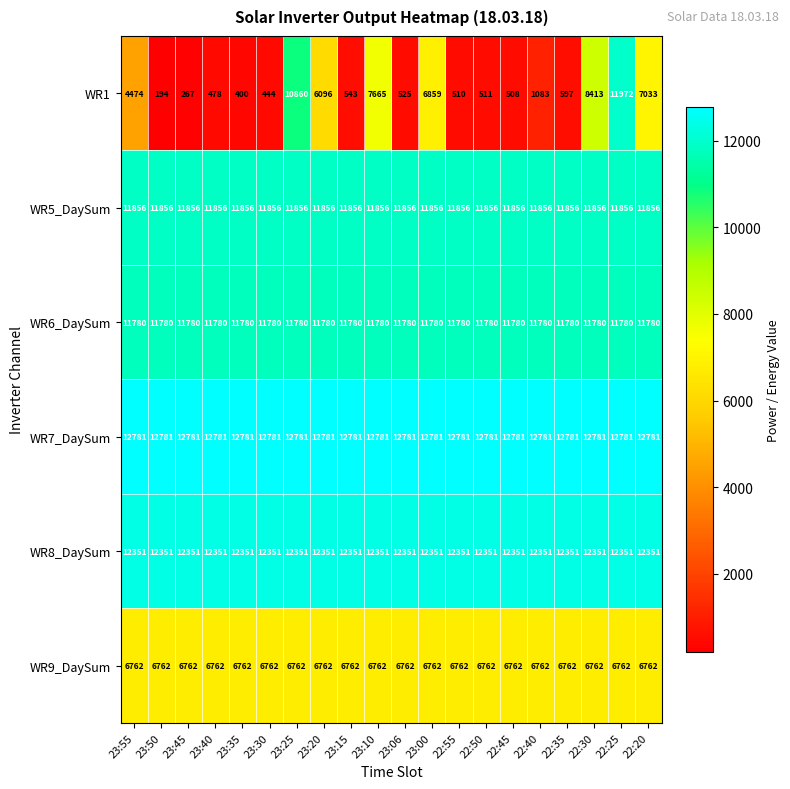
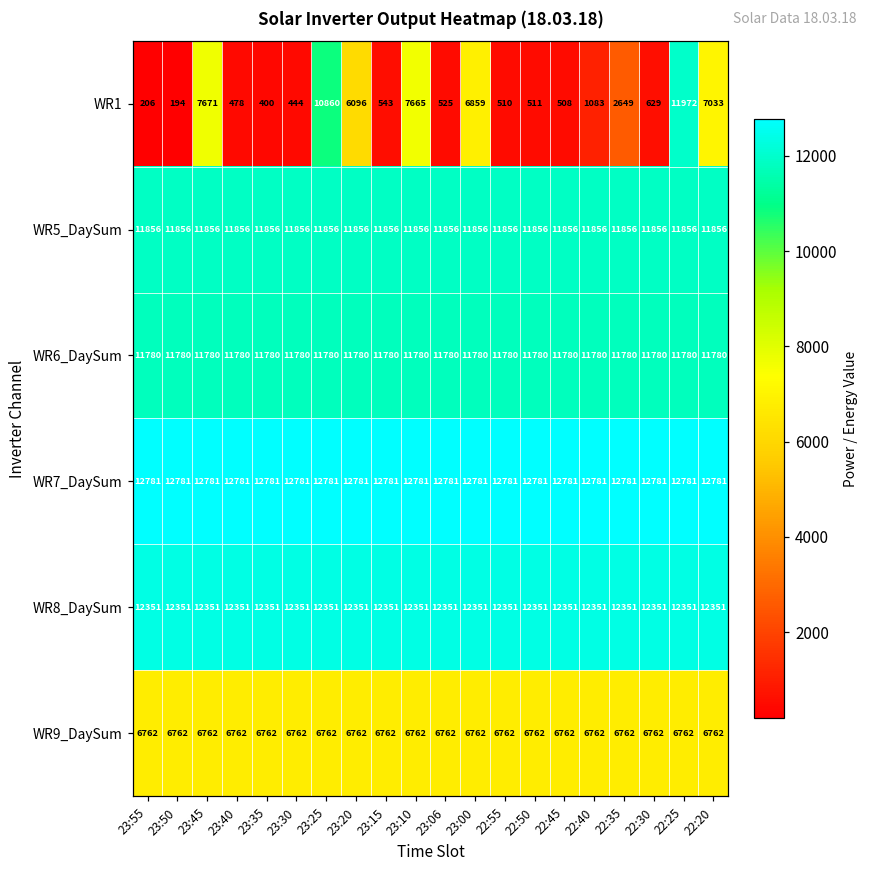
WR1, 23:55: 4474 -> 206
WR1, 23:45: 267 -> 7671
WR1, 22:35: 597 -> 2649
WR1, 22:30: 8413 -> 629
